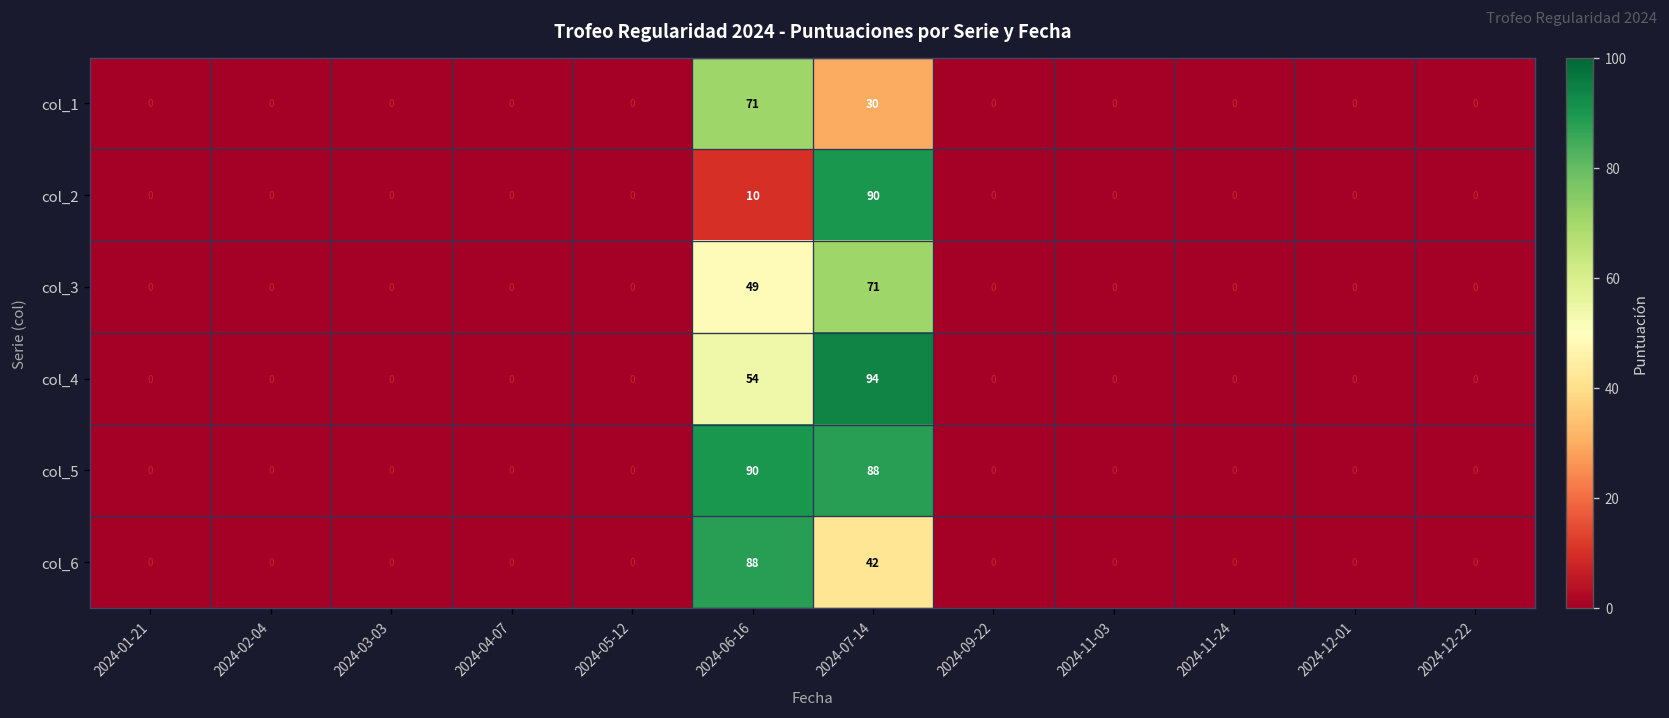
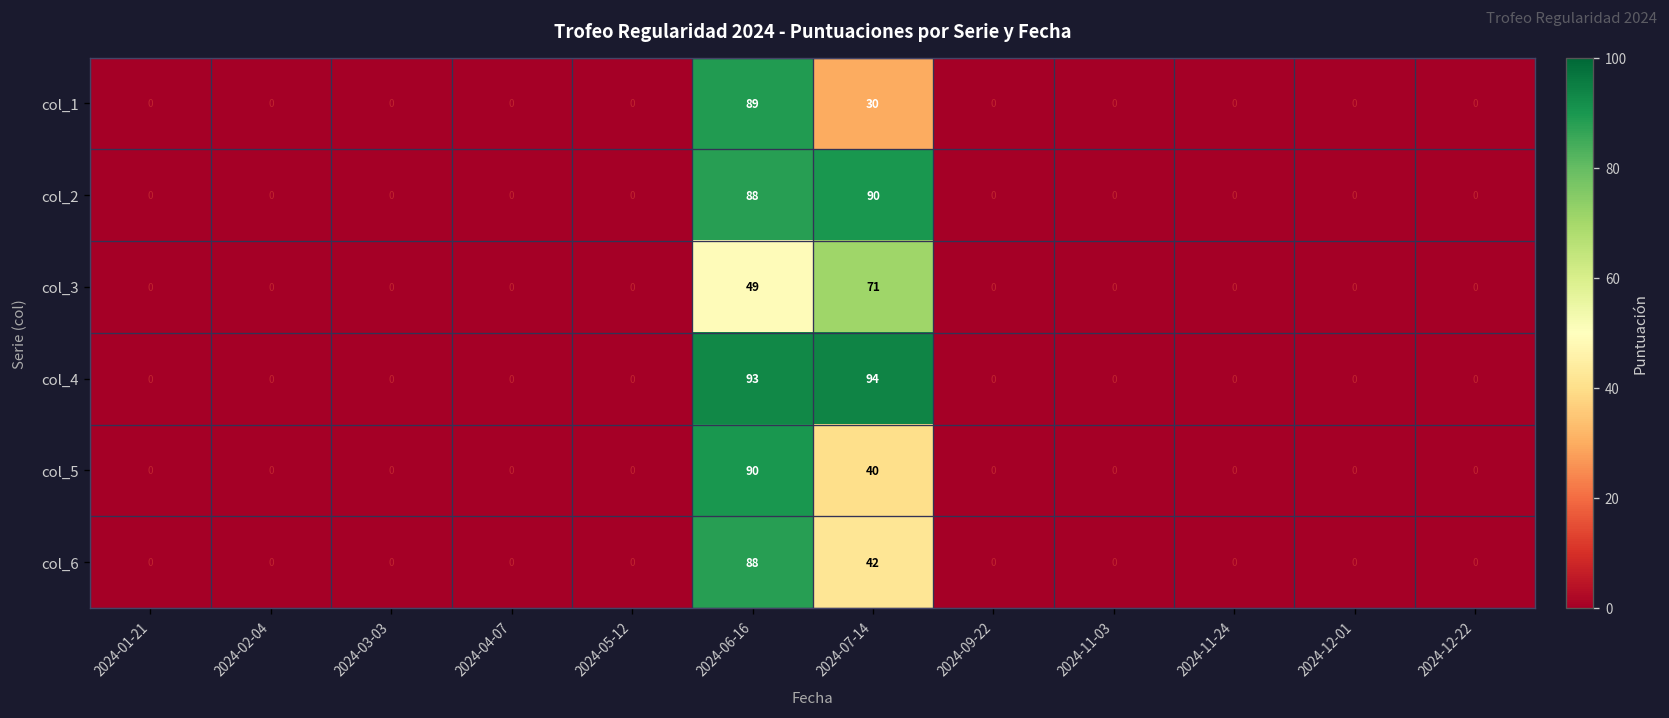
col_1, 2024-06-16: 71 -> 89
col_2, 2024-06-16: 10 -> 88
col_4, 2024-06-16: 54 -> 93
col_5, 2024-07-14: 88 -> 40
